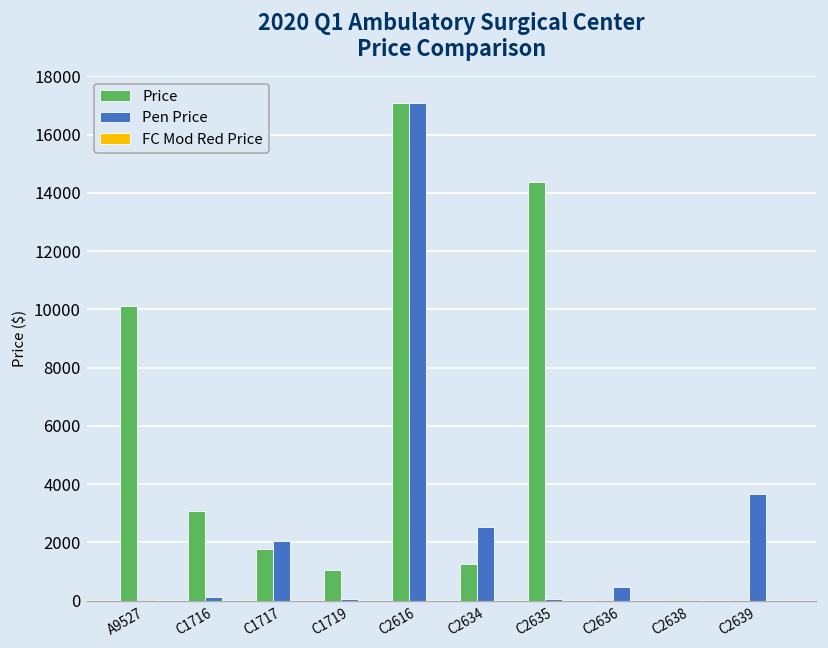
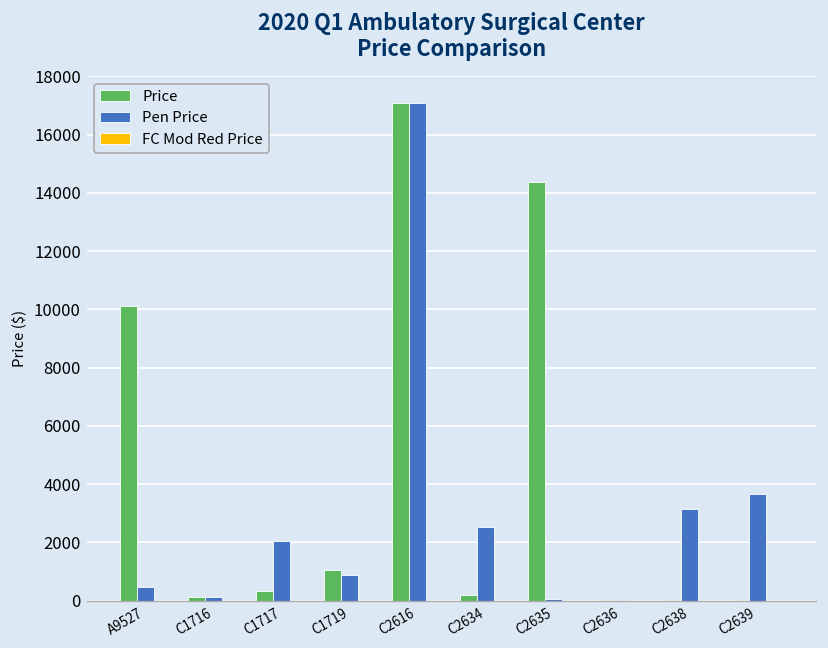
Pen Price, A9527: 0 -> 500
Price, C1716: 3100 -> 100
Price, C1717: 1800 -> 300
Pen Price, C1719: 100 -> 900
Price, C2634: 1300 -> 200
Pen Price, C2636: 500 -> 0
Pen Price, C2638: 0 -> 3200
